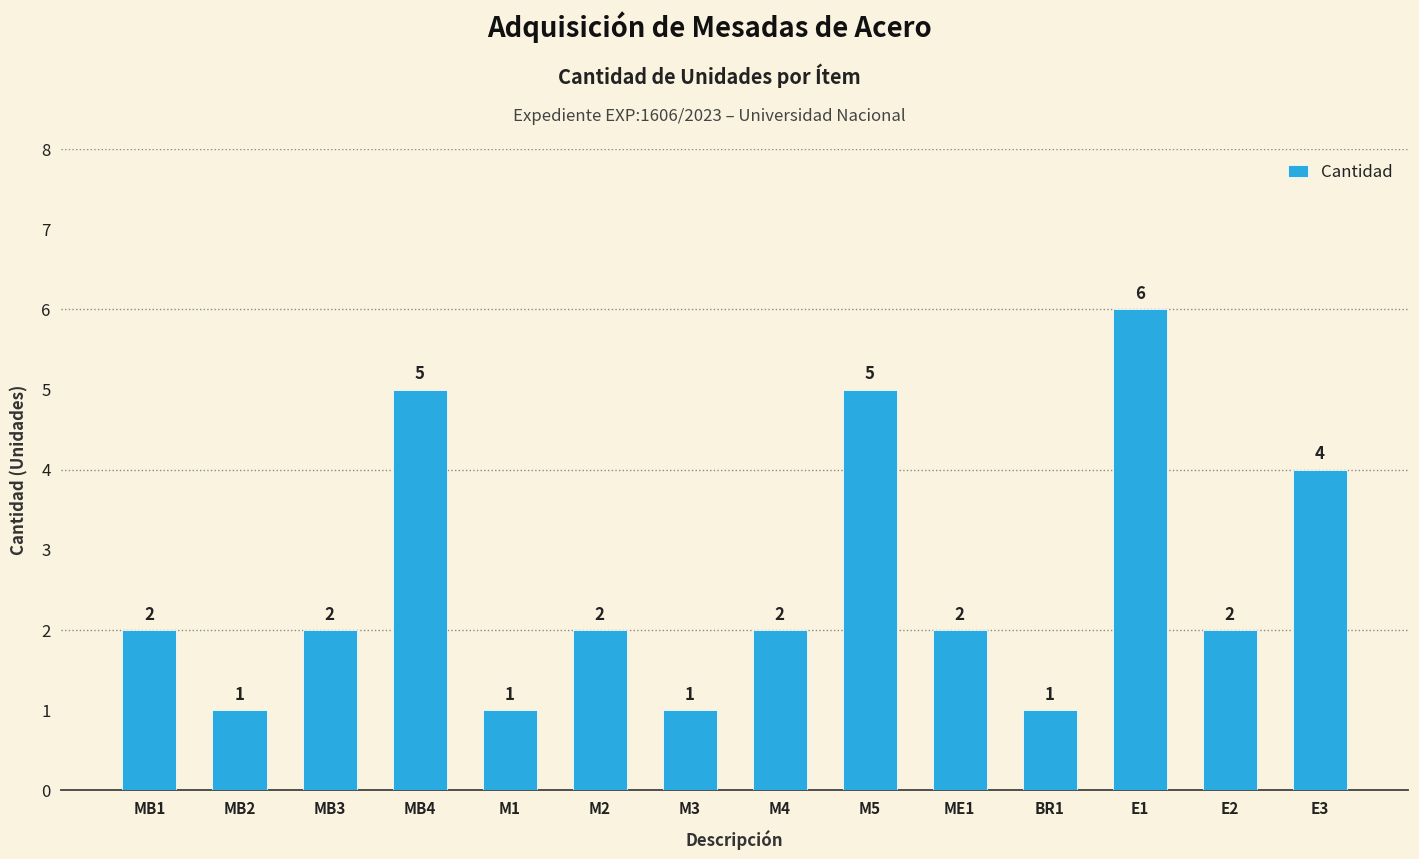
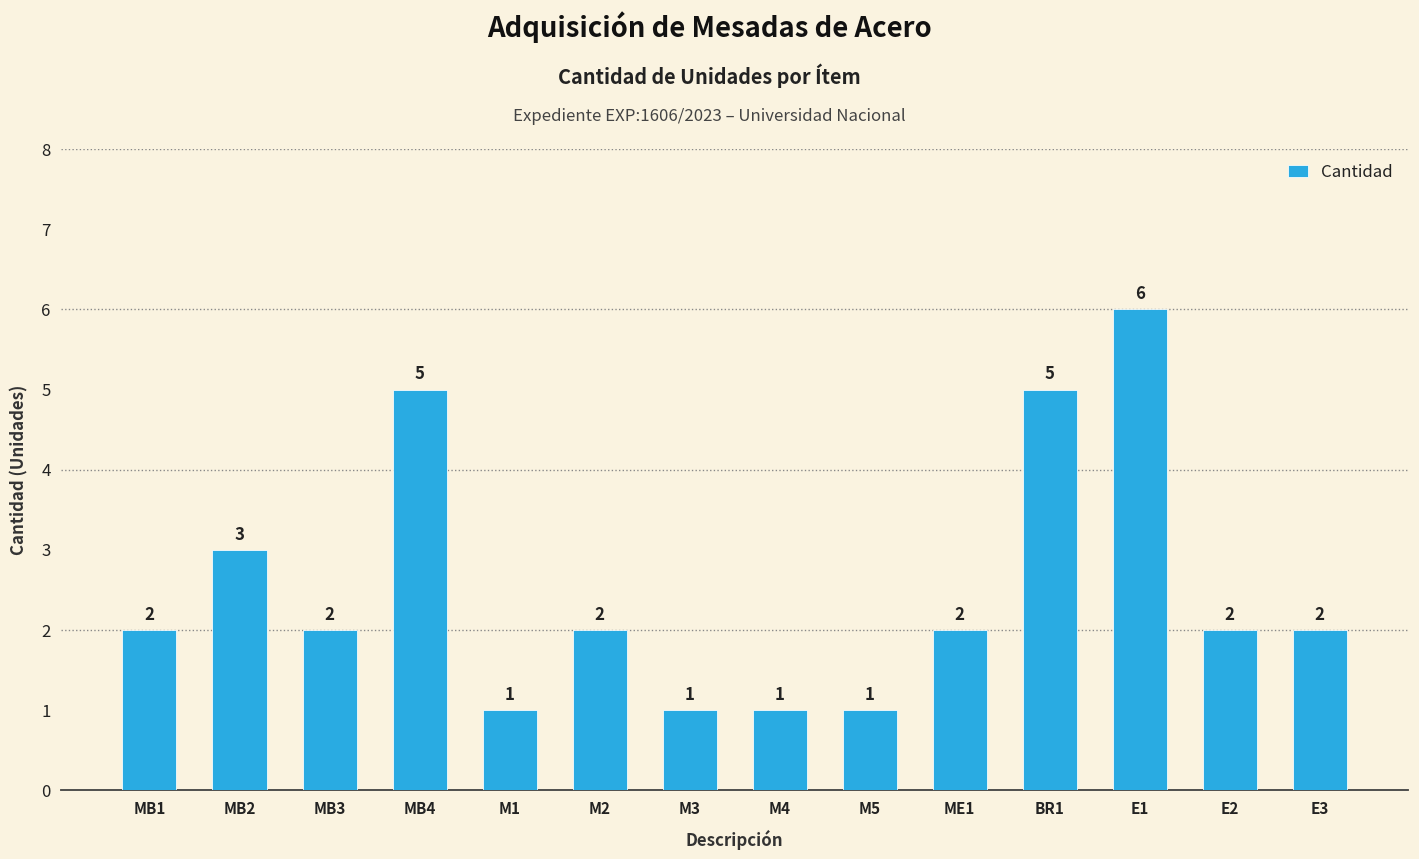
MB2: 1 -> 3
M4: 2 -> 1
M5: 5 -> 1
BR1: 1 -> 5
E3: 4 -> 2
